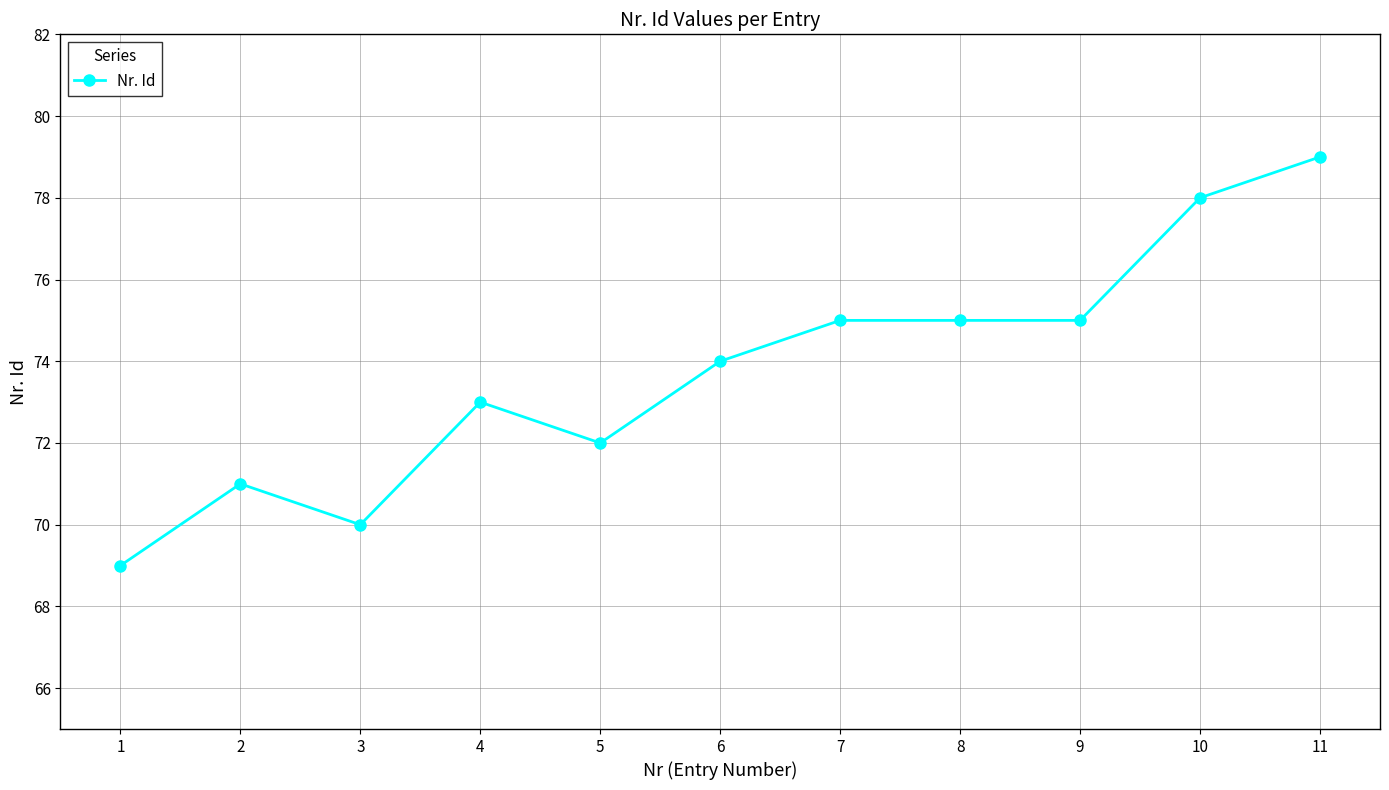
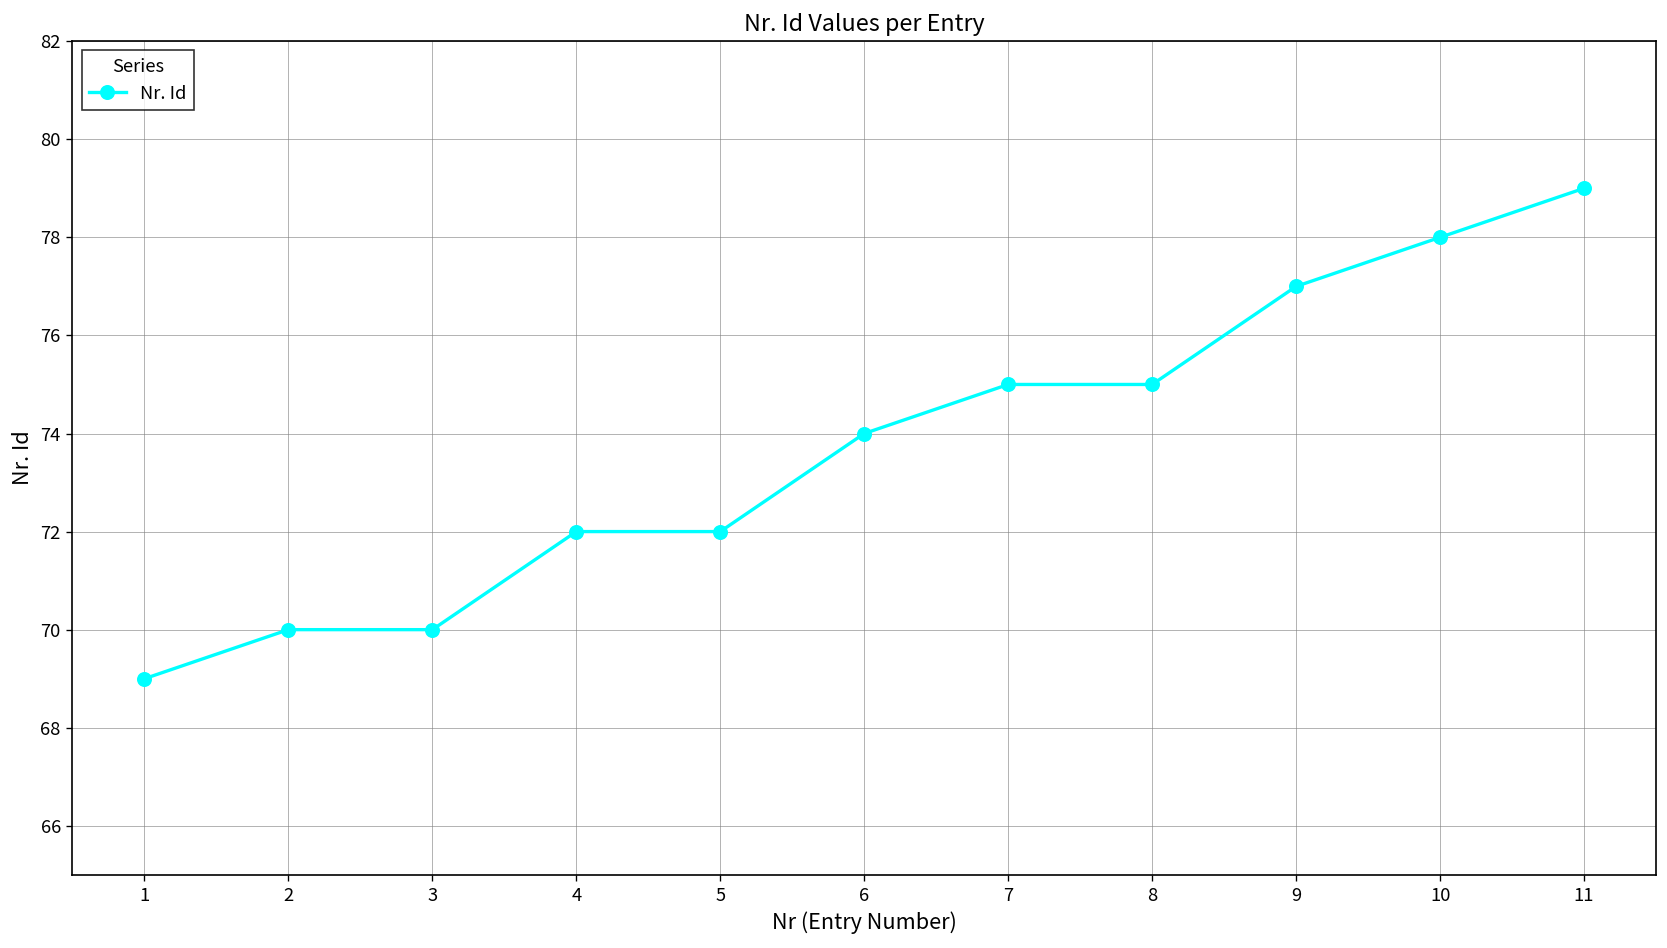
2: 71 -> 70
4: 73 -> 72
9: 75 -> 77
